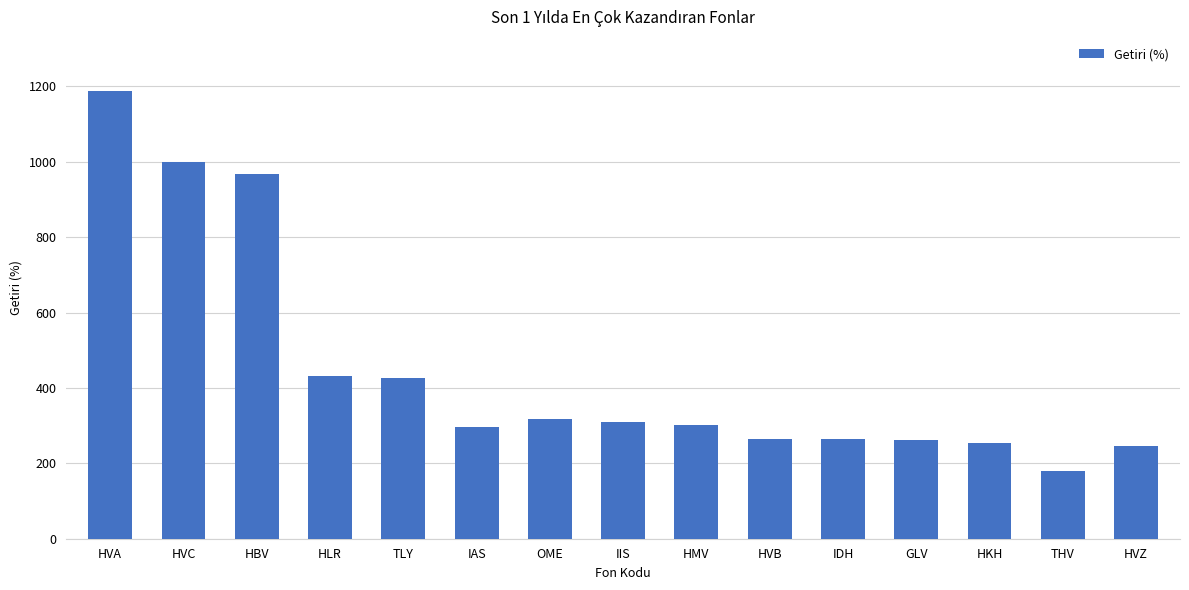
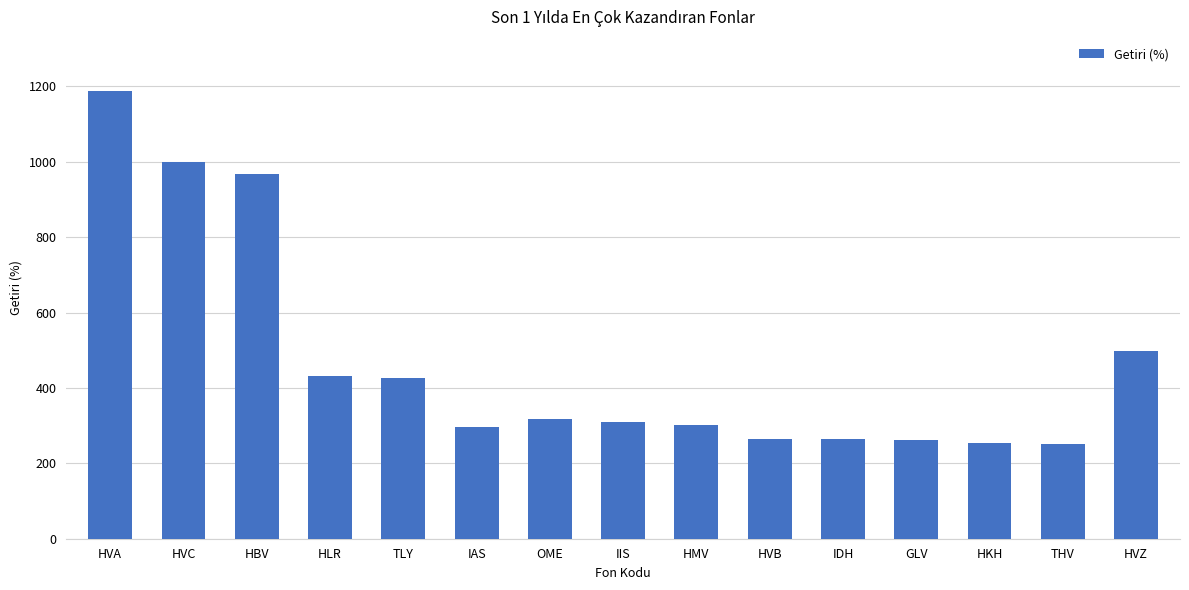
THV: 180 -> 250
HVZ: 250 -> 500
